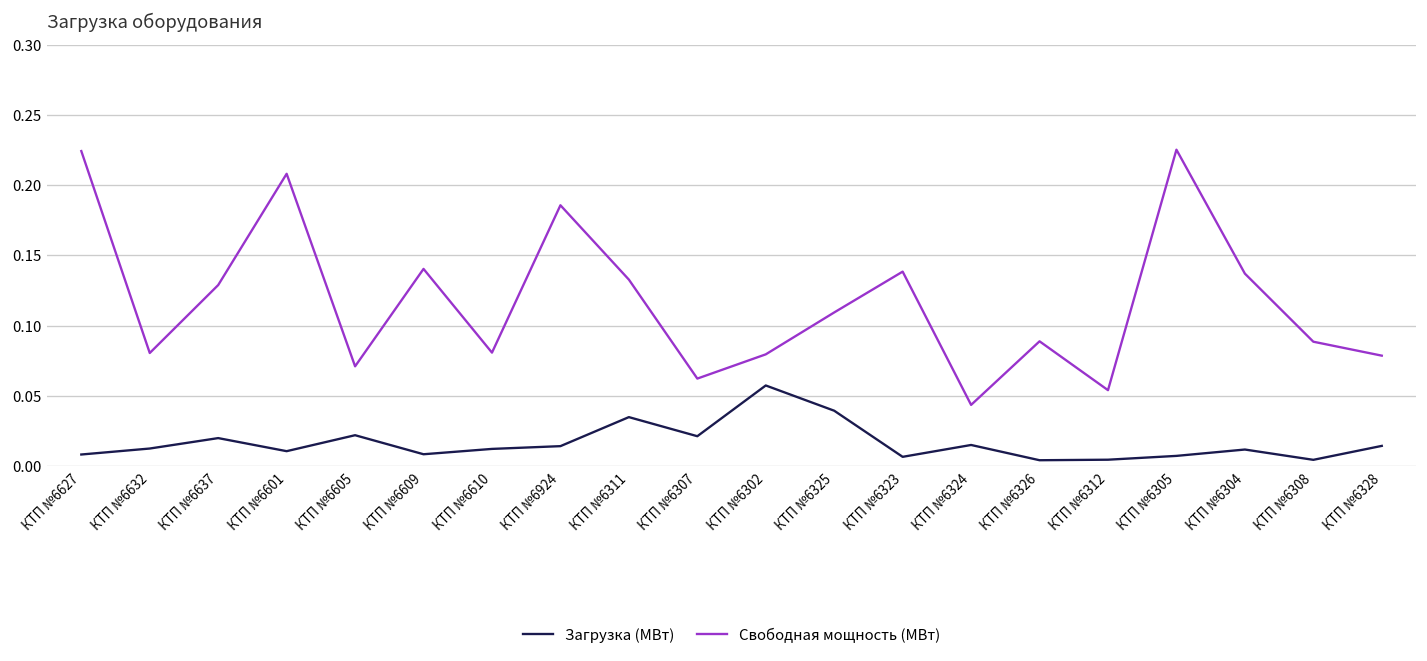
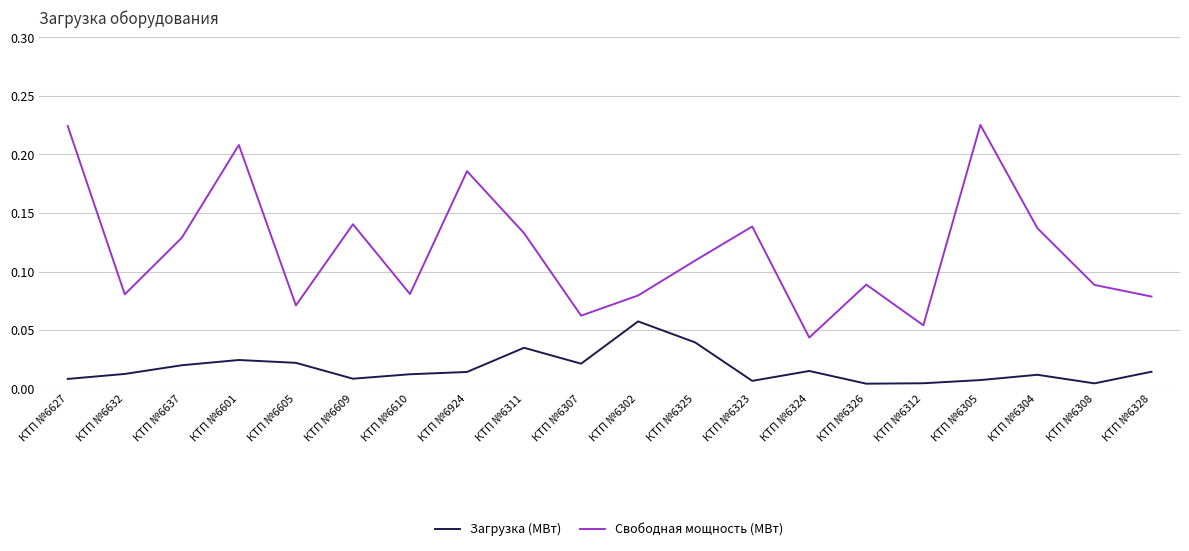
Загрузка (МВт), КТП №6601: 0.011 -> 0.024
